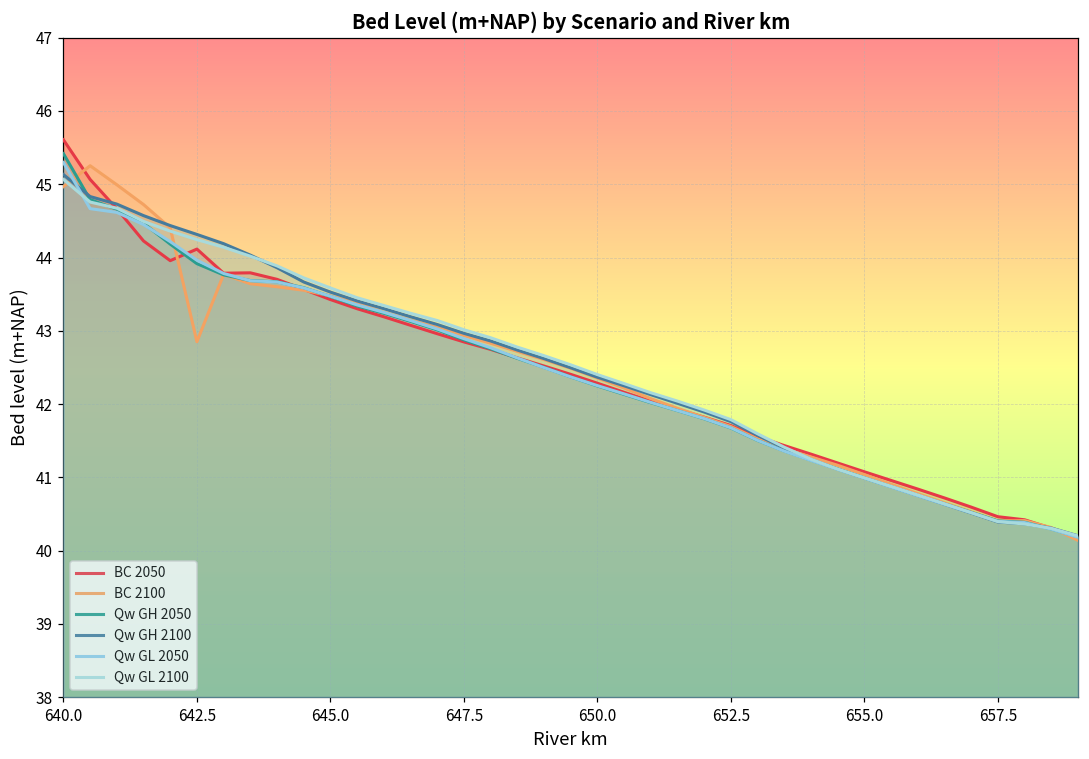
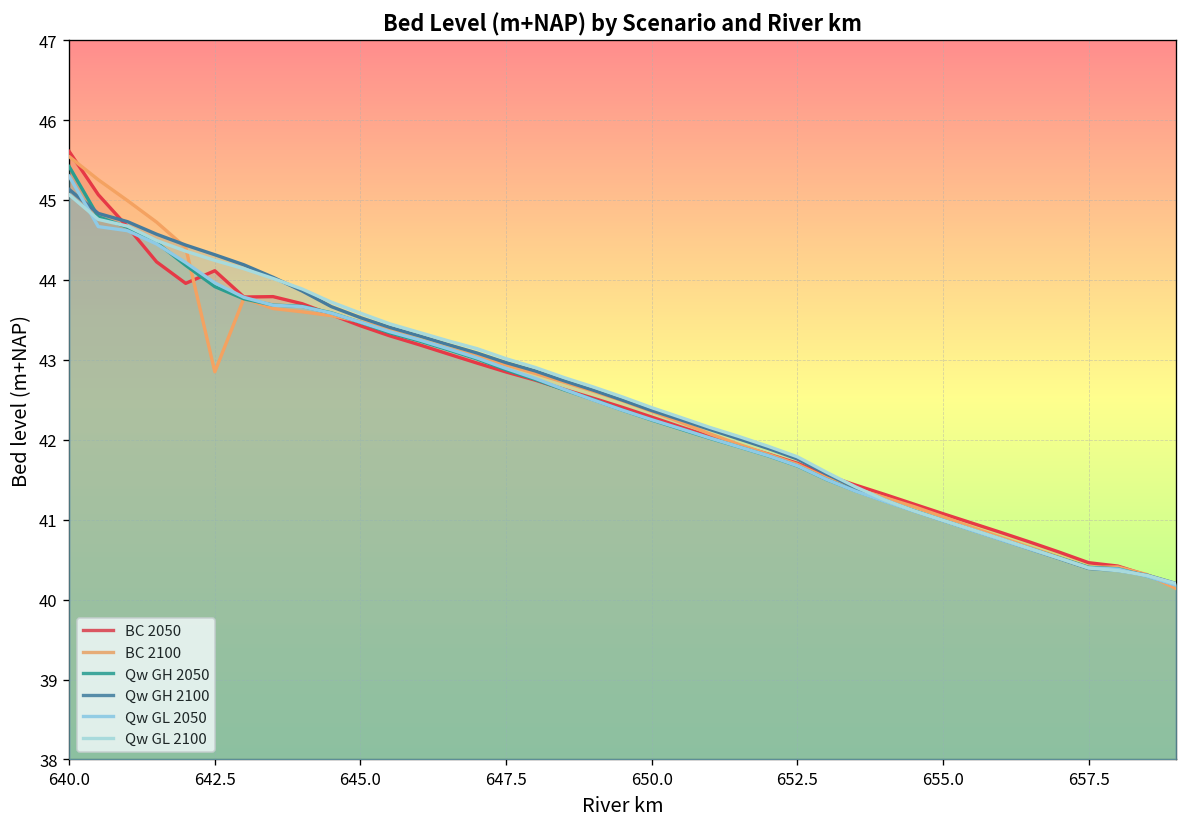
BC 2100, 640.0: 45.0 -> 45.5
